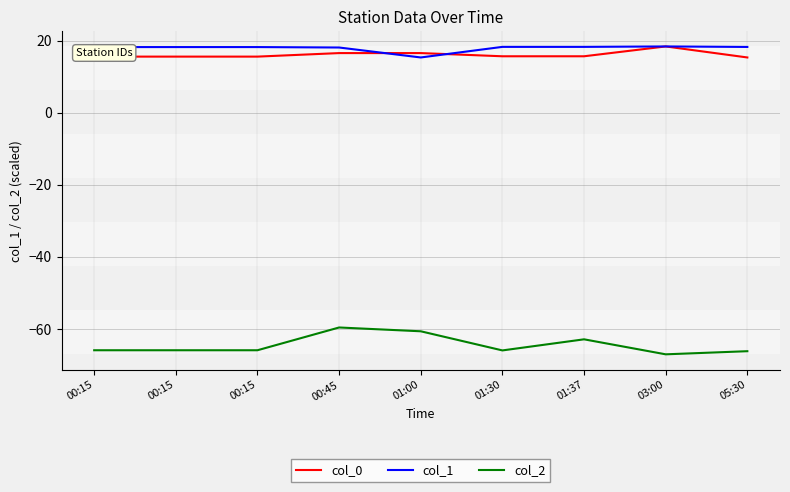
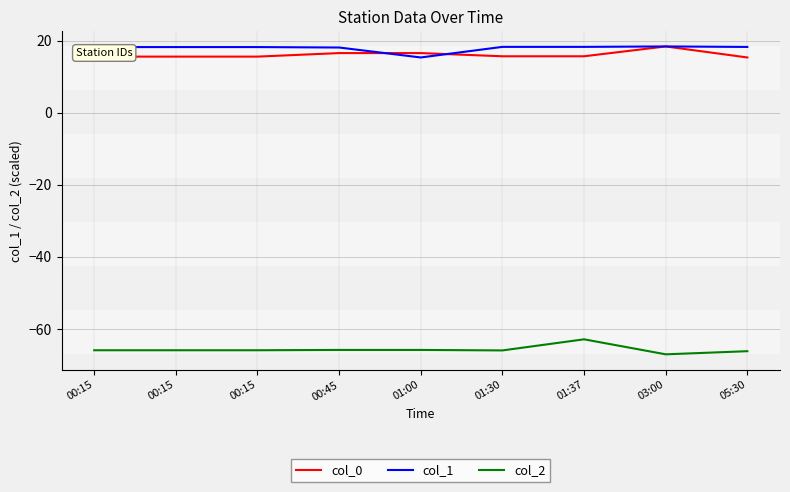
col_2, 00:45: -60 -> -66
col_2, 01:00: -61 -> -66
